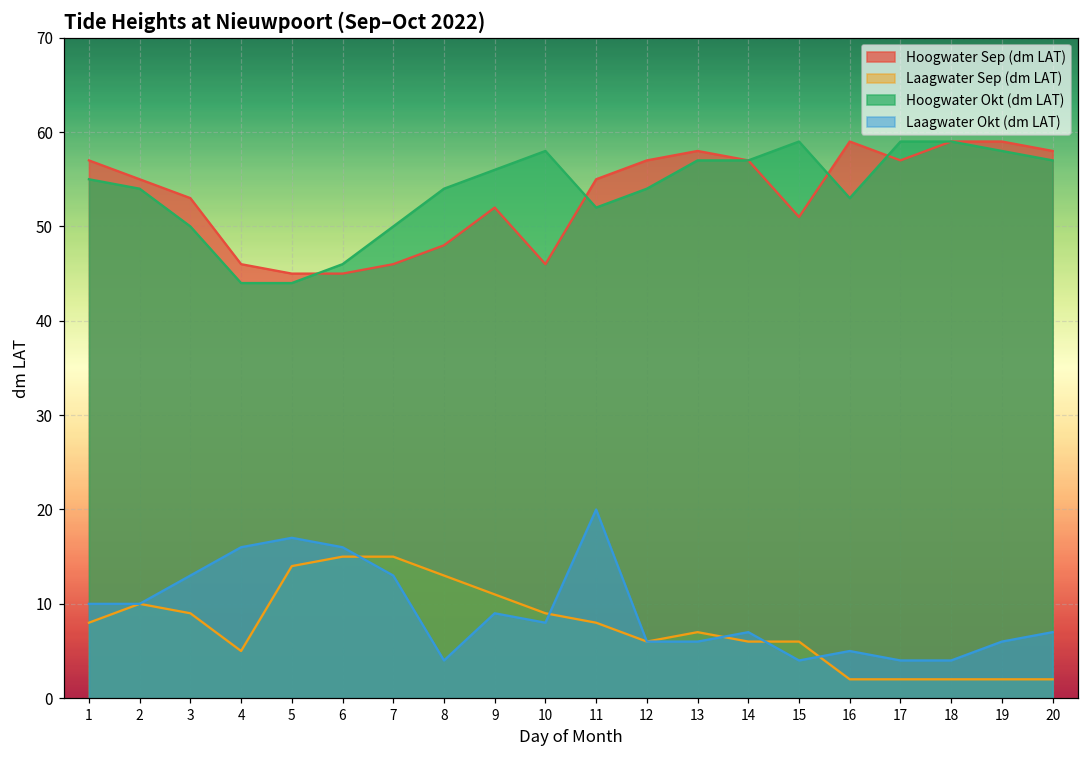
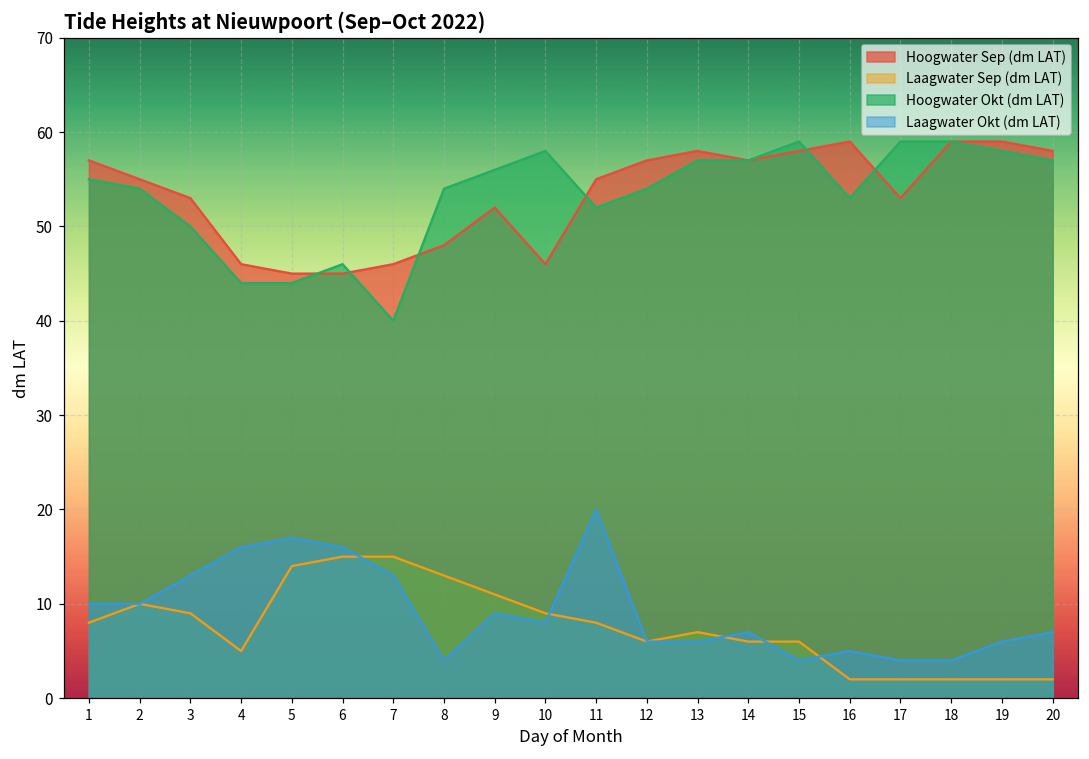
Hoogwater Okt (dm LAT), 7: 50 -> 40
Hoogwater Sep (dm LAT), 15: 51 -> 58
Hoogwater Sep (dm LAT), 17: 57 -> 53
